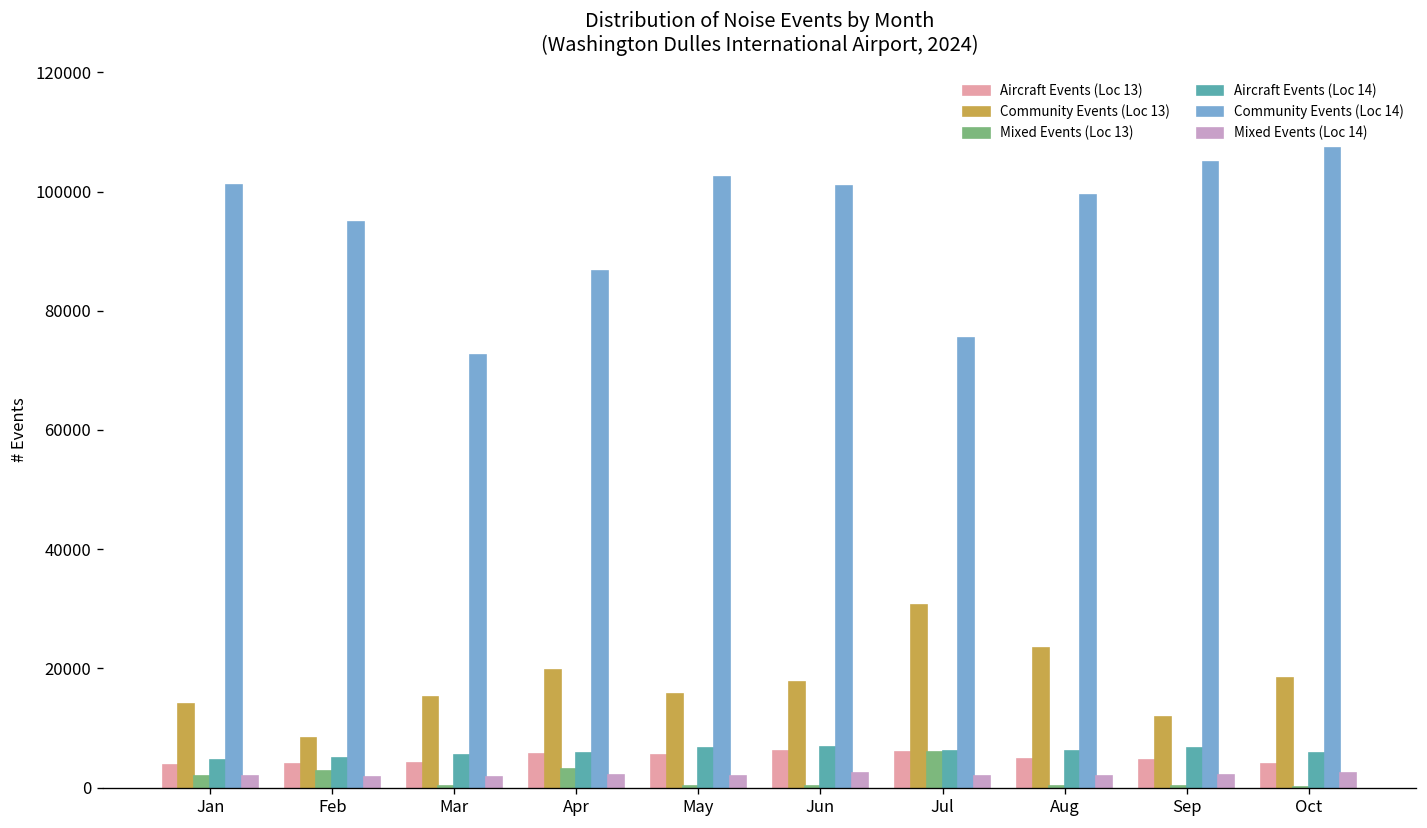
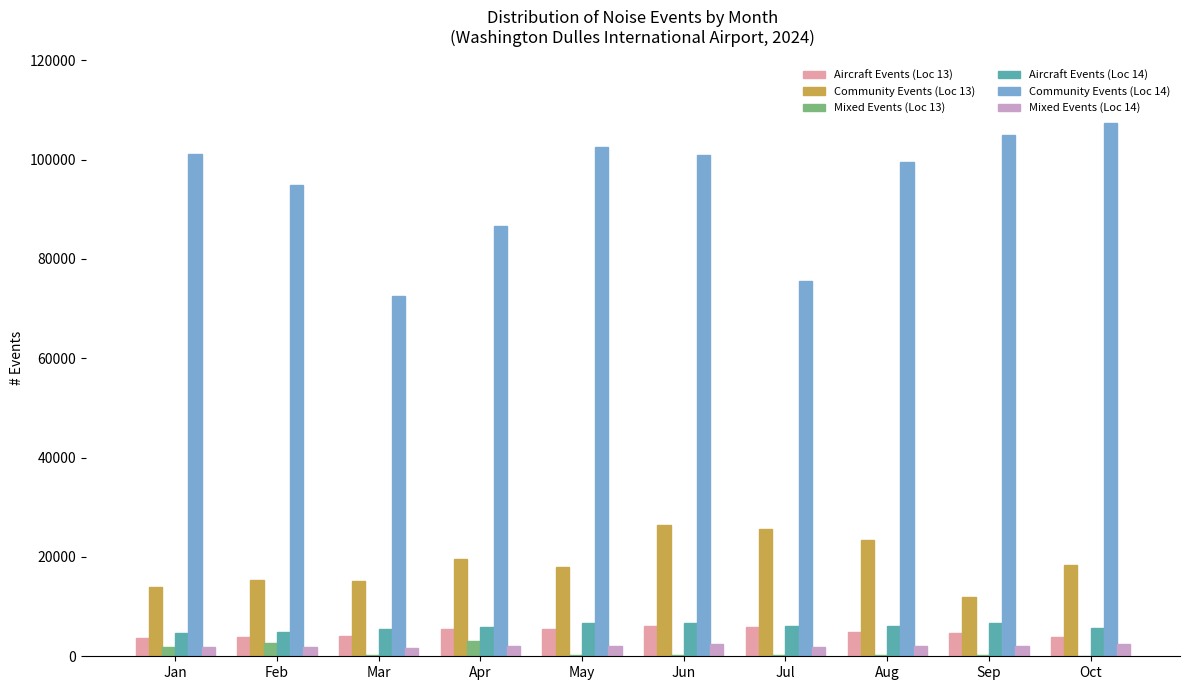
Community Events (Loc 13), Feb: 8000 -> 15000
Community Events (Loc 13), May: 16000 -> 18000
Community Events (Loc 13), Jun: 18000 -> 27000
Community Events (Loc 13), Jul: 31000 -> 26000
Mixed Events (Loc 13), Jul: 6000 -> 0
